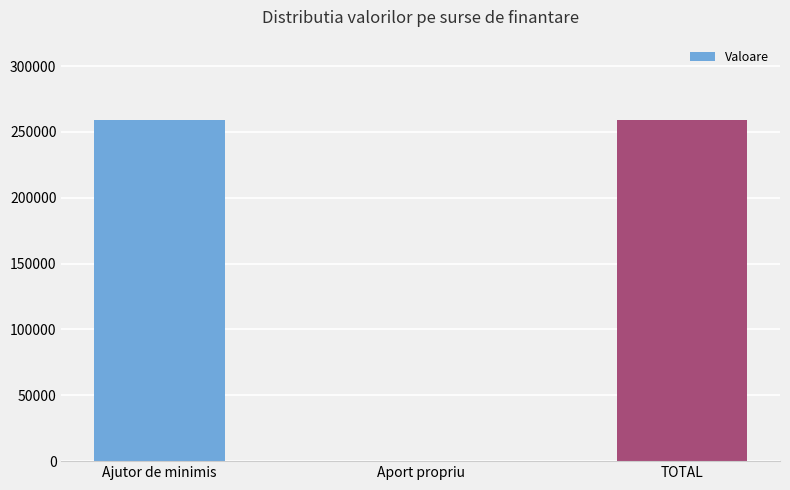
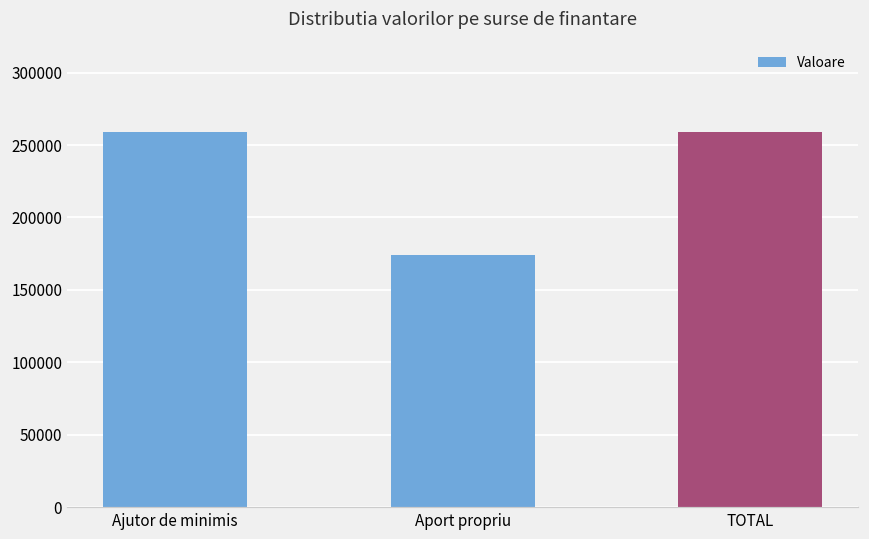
Aport propriu: 0 -> 174000
